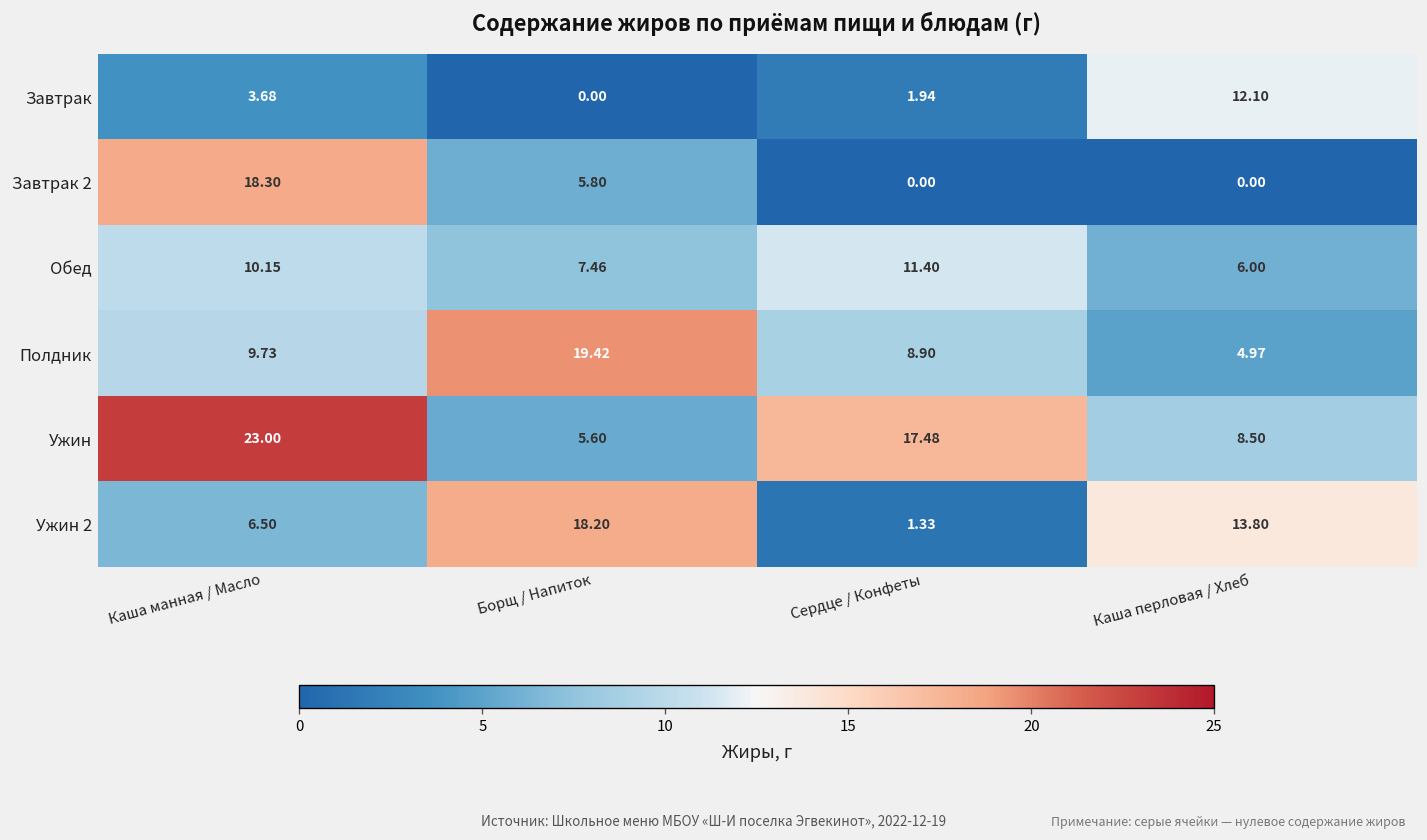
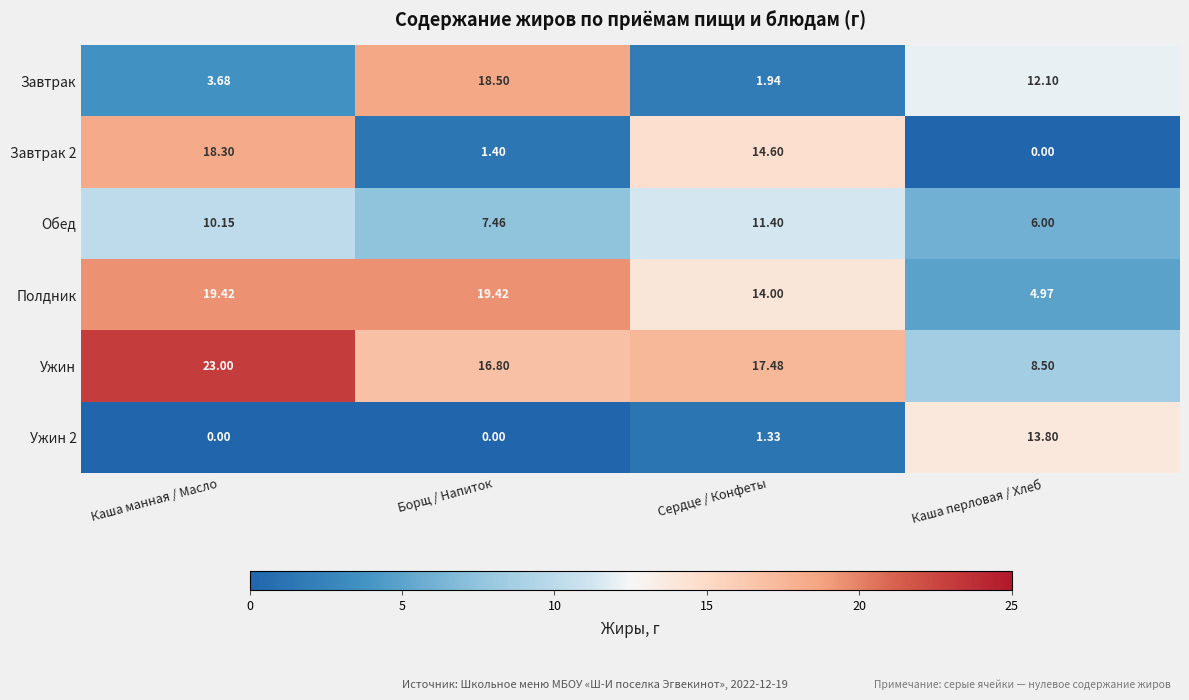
Завтрак, Борщ / Напиток: 0.00 -> 18.50
Завтрак 2, Борщ / Напиток: 5.80 -> 1.40
Завтрак 2, Сердце / Конфеты: 0.00 -> 14.60
Полдник, Каша манная / Масло: 9.73 -> 19.42
Полдник, Сердце / Конфеты: 8.90 -> 14.00
Ужин, Борщ / Напиток: 5.60 -> 16.80
Ужин 2, Каша манная / Масло: 6.50 -> 0.00
Ужин 2, Борщ / Напиток: 18.20 -> 0.00
